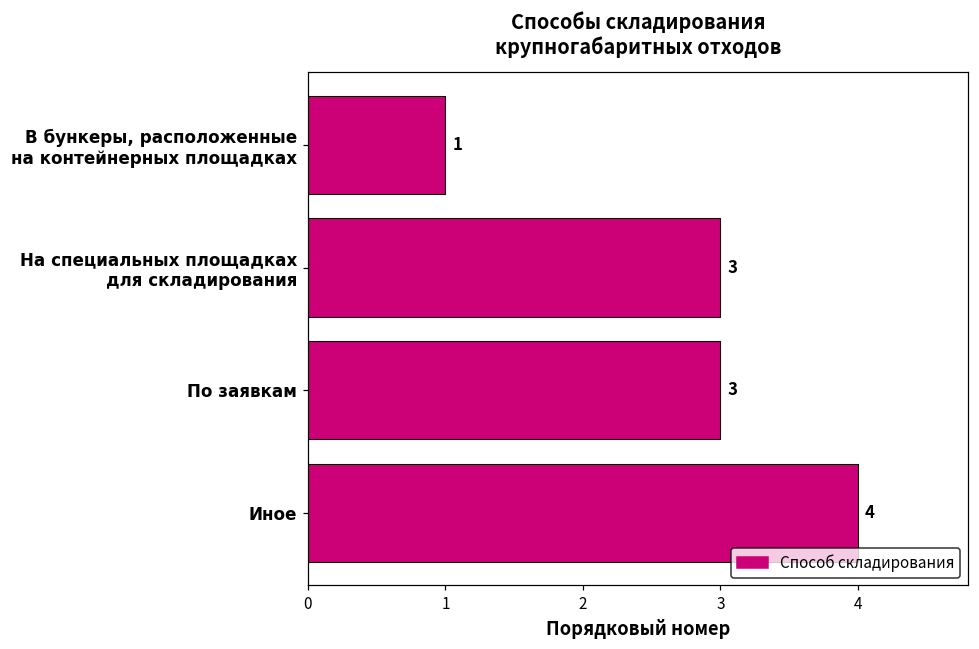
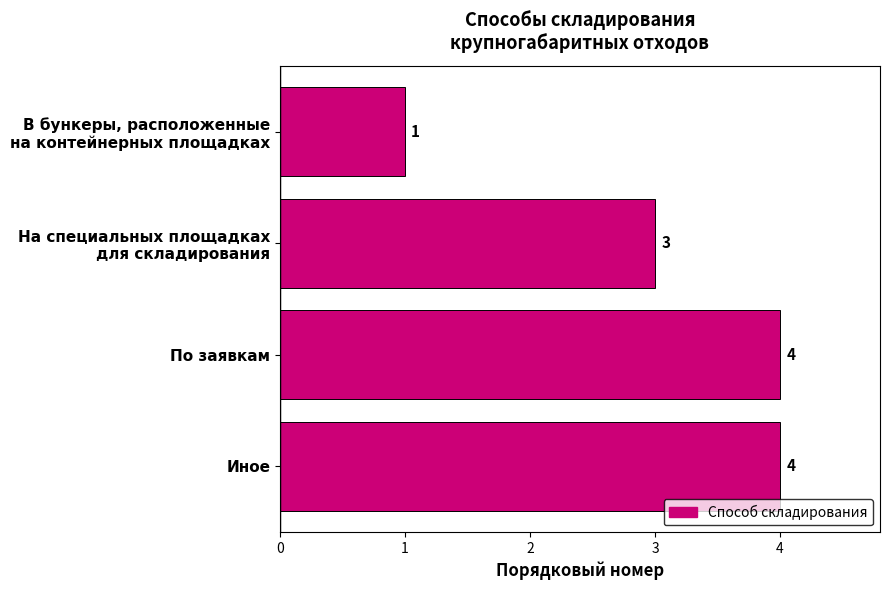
По заявкам: 3 -> 4
